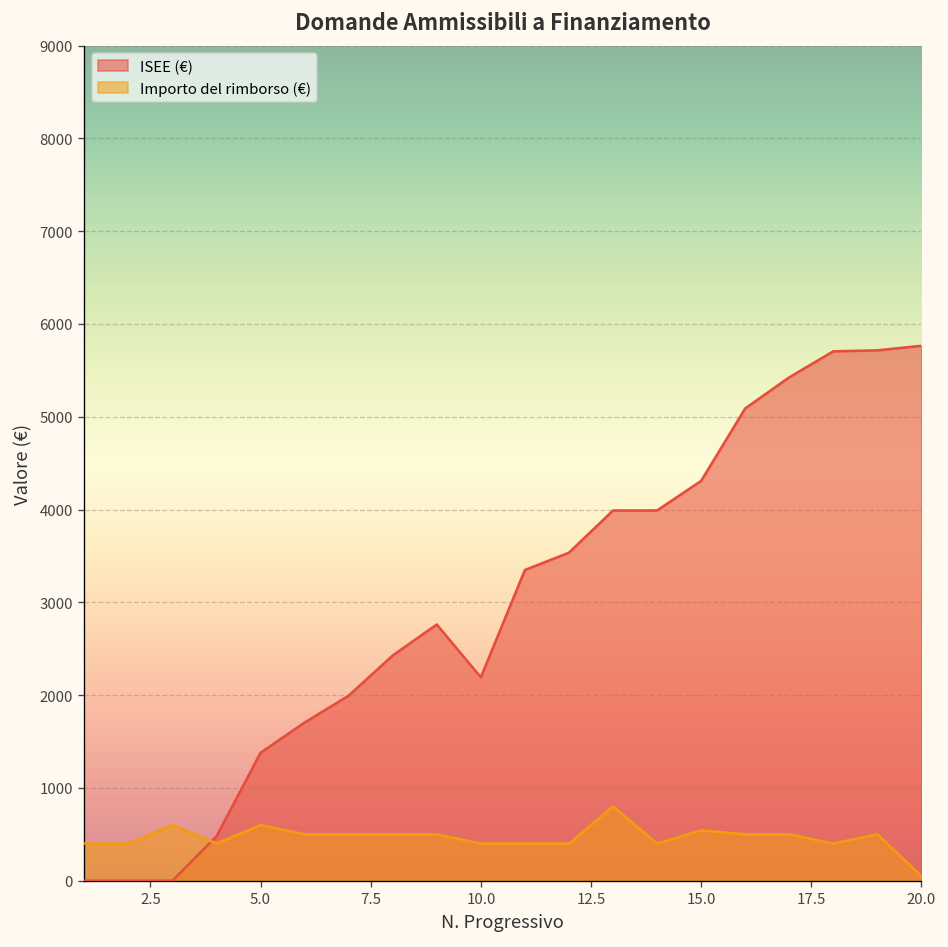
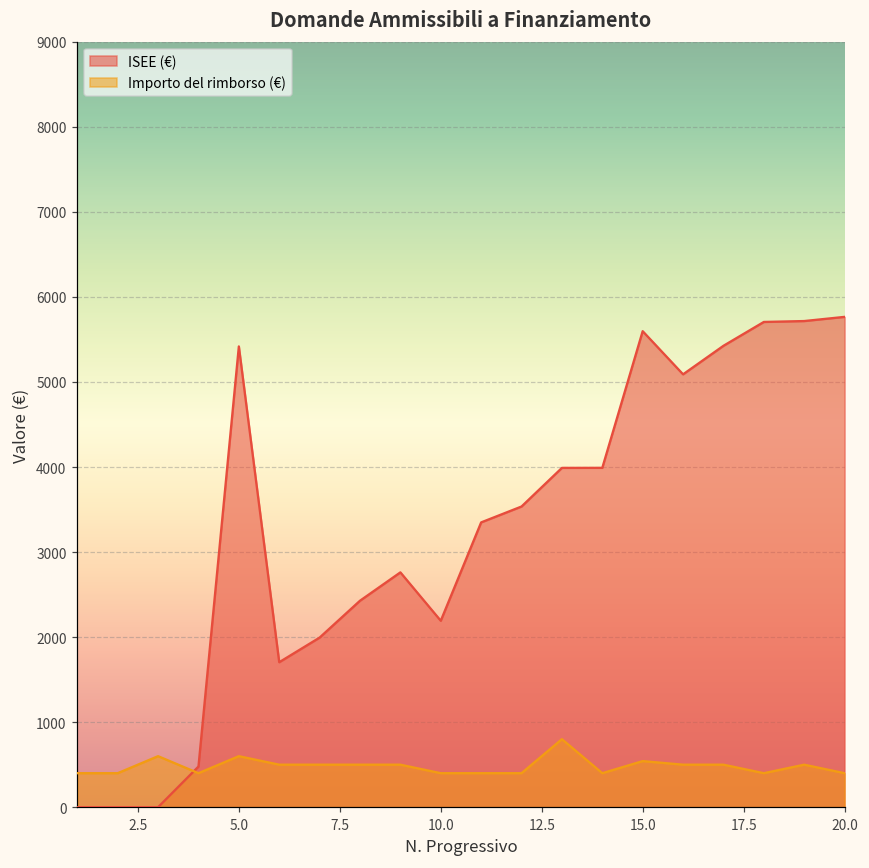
ISEE (€), 5.0: 1400 -> 5400
ISEE (€), 15.0: 4300 -> 5600
Importo del rimborso (€), 20.0: 0 -> 400
